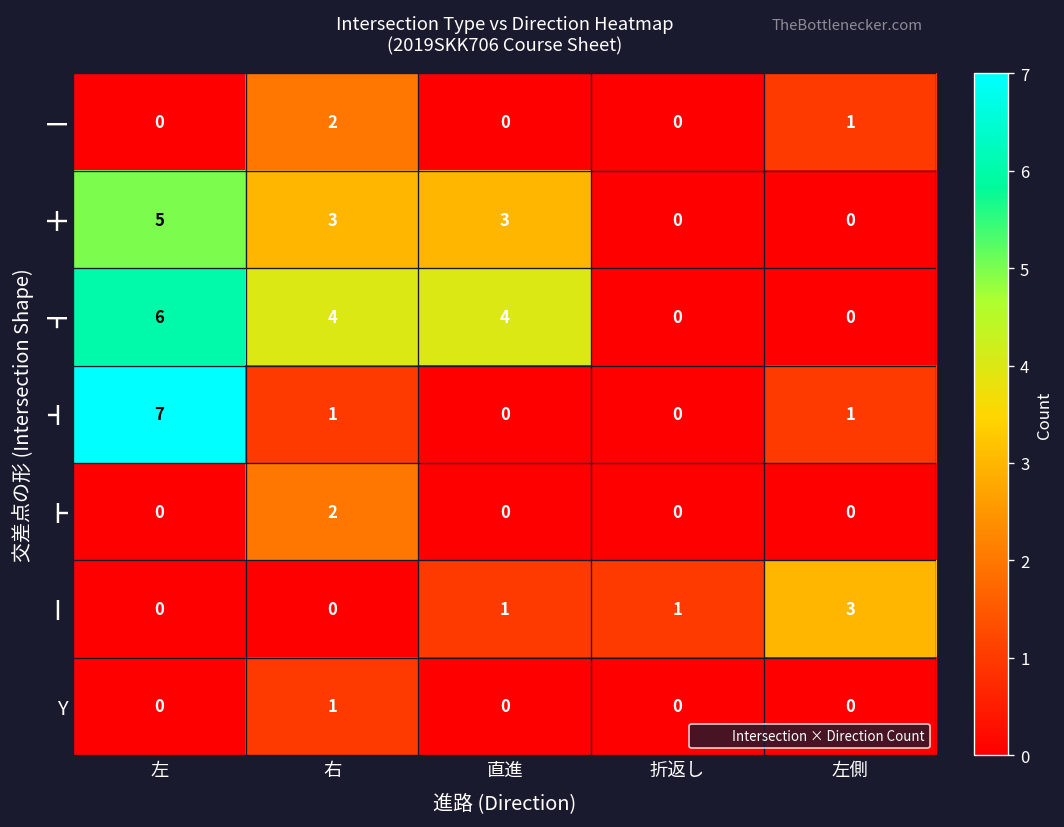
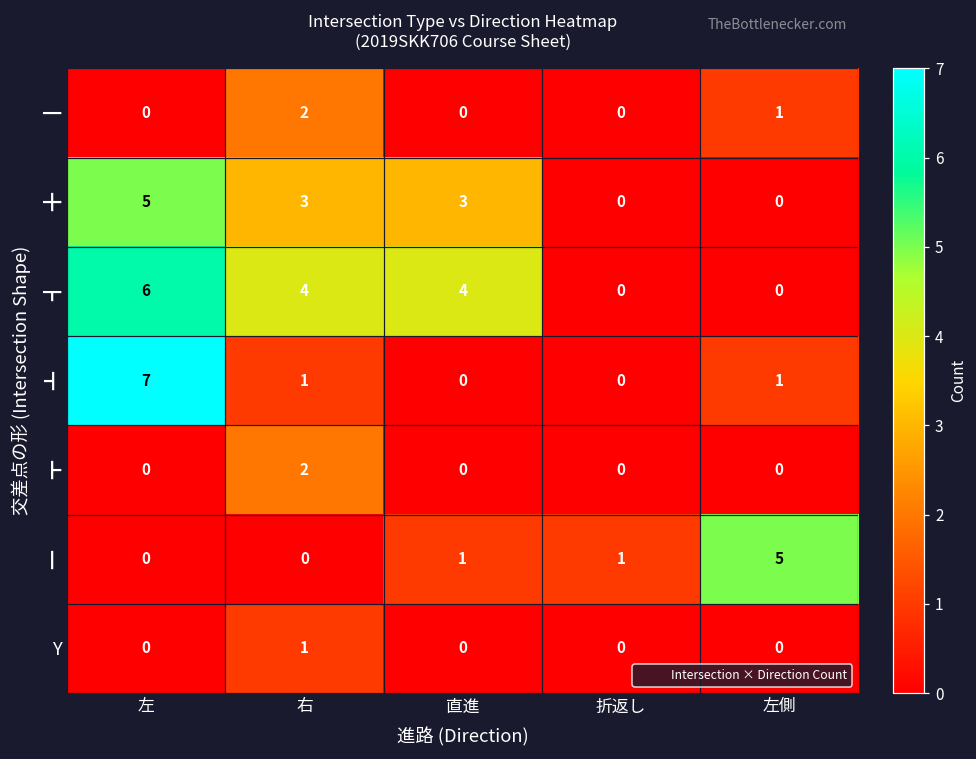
┃, 左側: 3 -> 5
